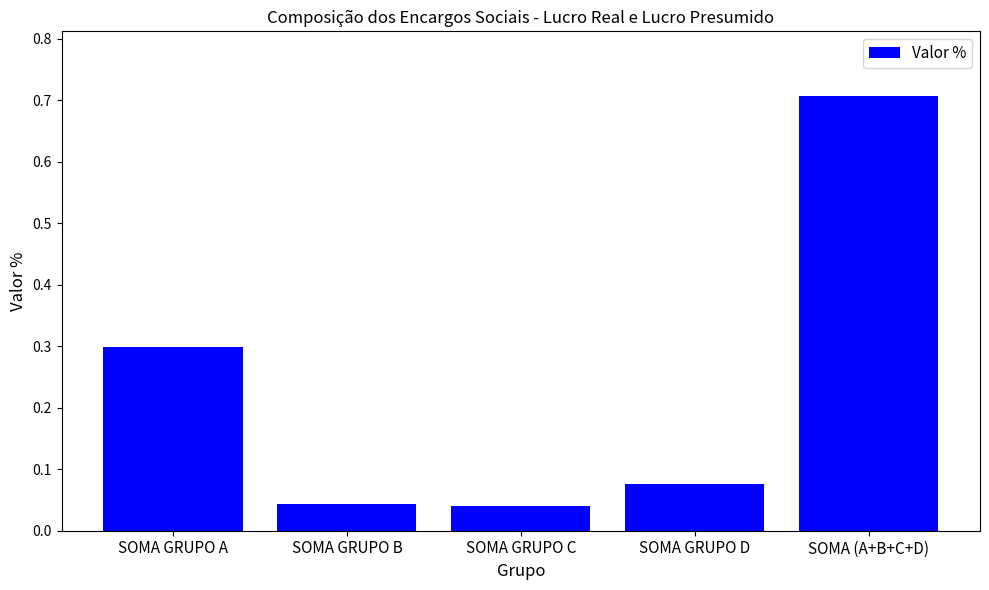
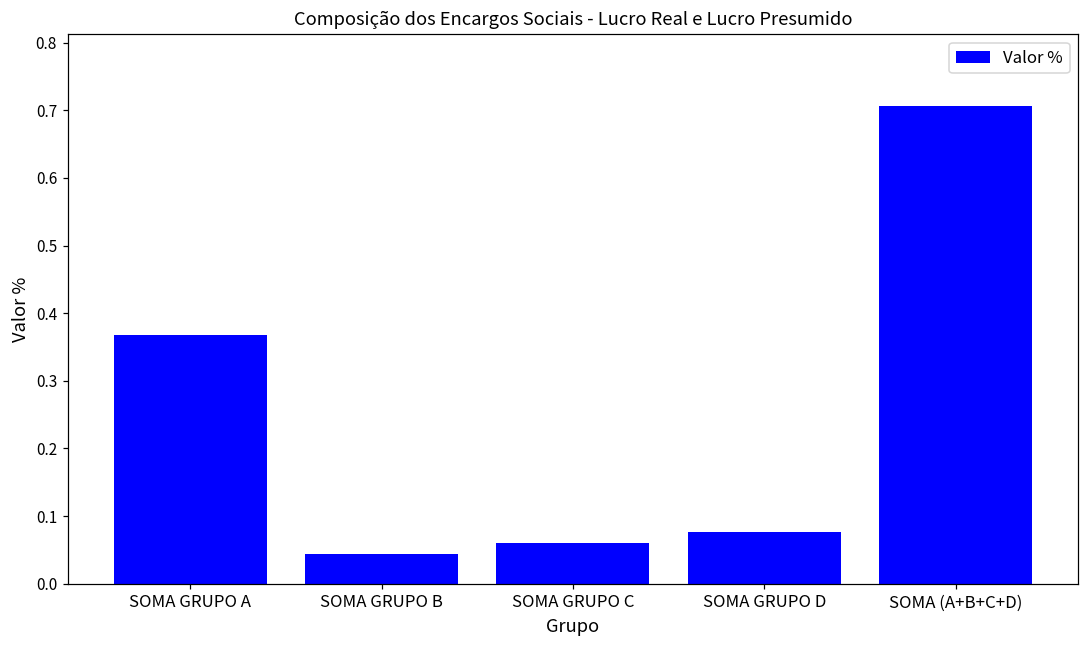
SOMA GRUPO A: 0.30 -> 0.37
SOMA GRUPO C: 0.04 -> 0.06
